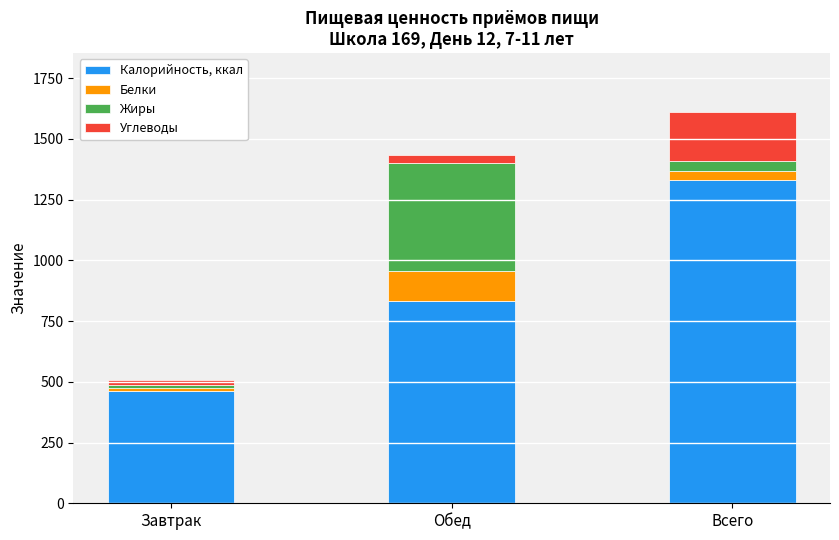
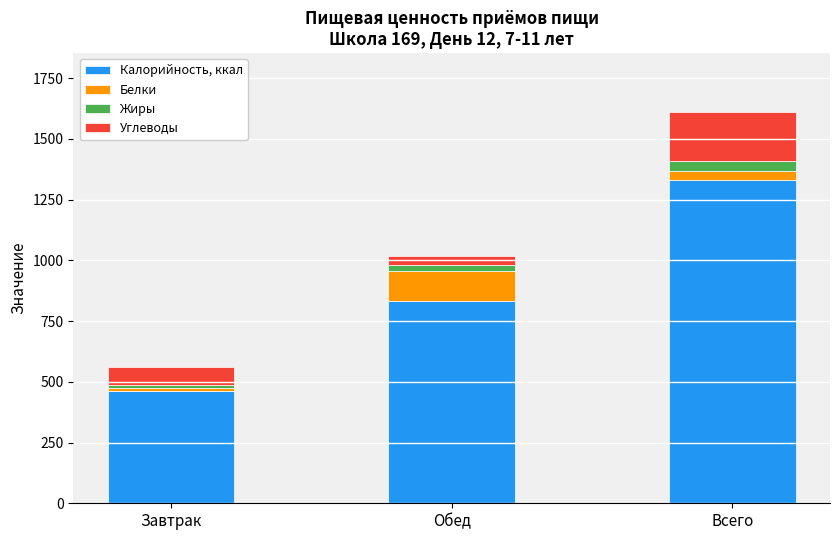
Углеводы, Завтрак: 20 -> 70
Жиры, Обед: 450 -> 30
